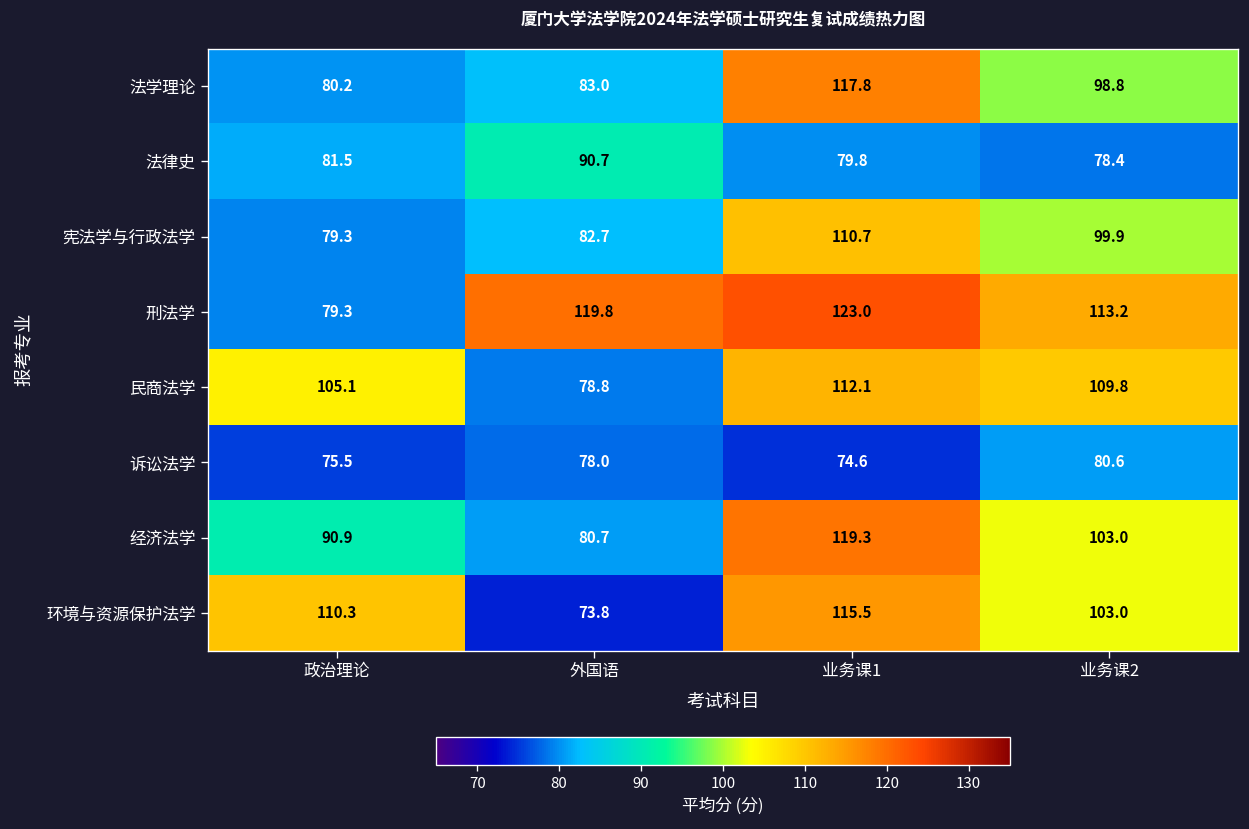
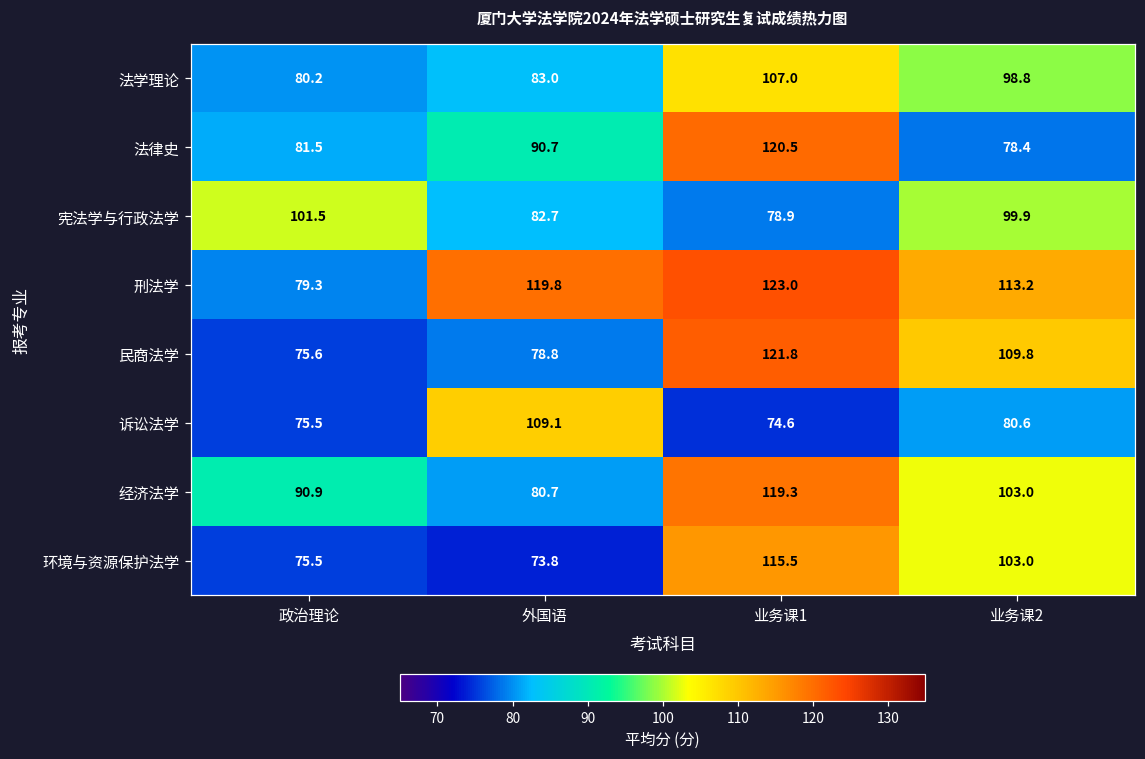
法学理论, 业务课1: 117.8 -> 107.0
法律史, 业务课1: 79.8 -> 120.5
宪法学与行政法学, 政治理论: 79.3 -> 101.5
宪法学与行政法学, 业务课1: 110.7 -> 78.9
民商法学, 政治理论: 105.1 -> 75.6
民商法学, 业务课1: 112.1 -> 121.8
诉讼法学, 外国语: 78.0 -> 109.1
环境与资源保护法学, 政治理论: 110.3 -> 75.5
